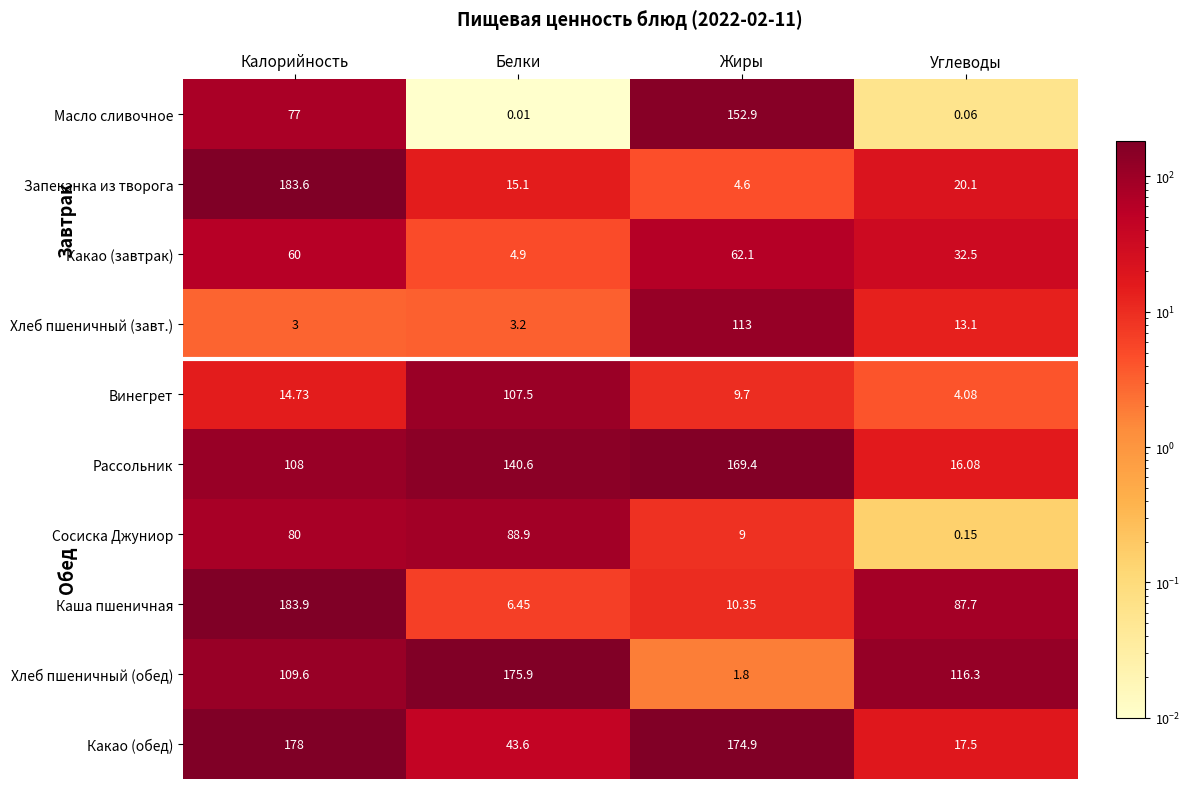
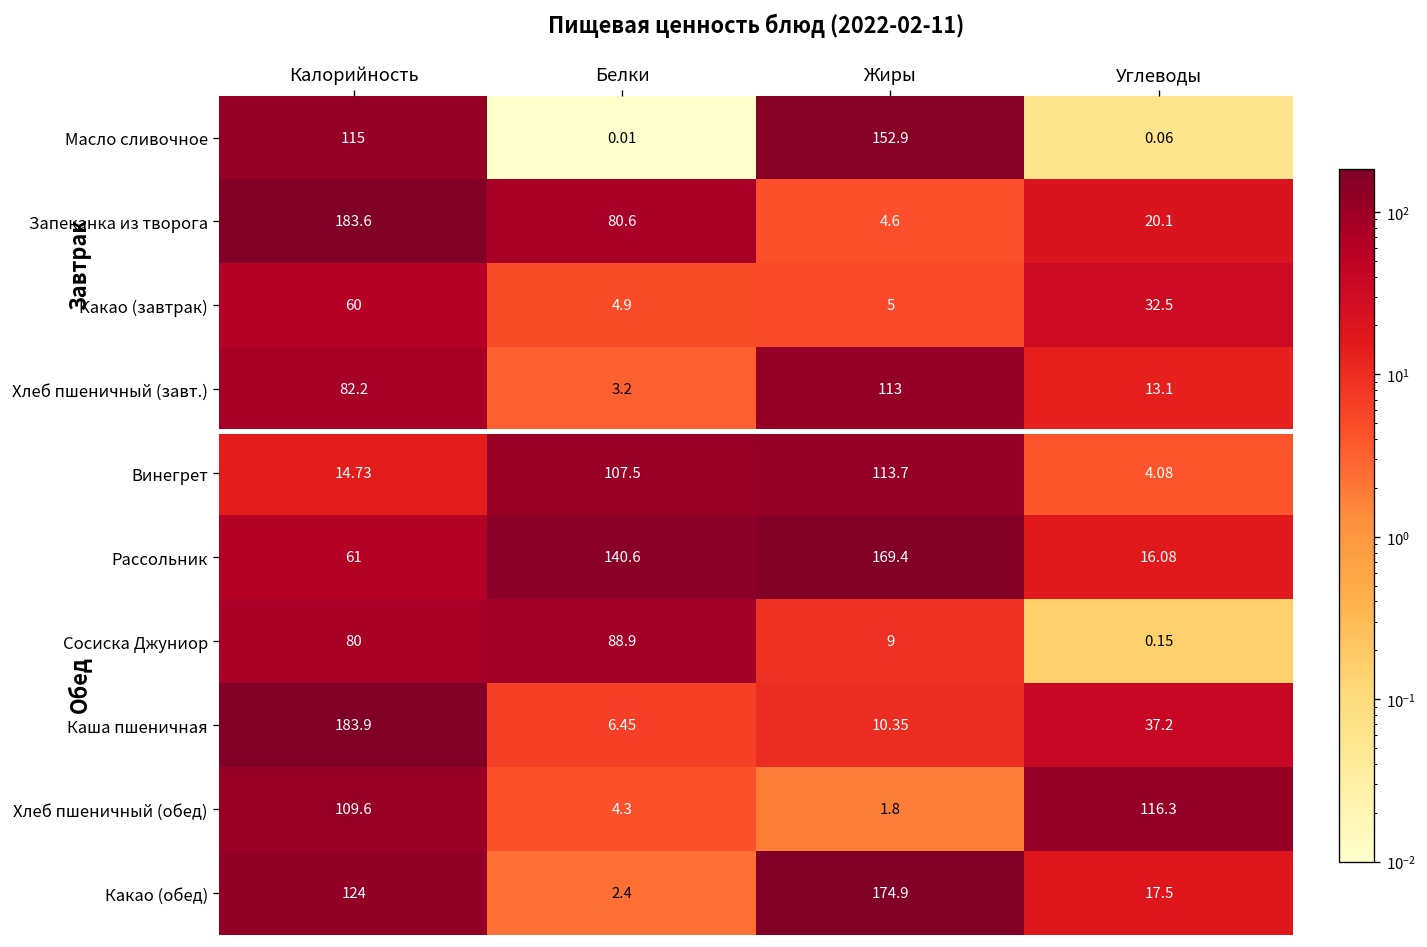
Масло сливочное, Калорийность: 77 -> 115
Запеканка из творога, Белки: 15.1 -> 80.6
Какао (завтрак), Жиры: 62.1 -> 5
Хлеб пшеничный (завт.), Калорийность: 3 -> 82.2
Винегрет, Жиры: 9.7 -> 113.7
Рассольник, Калорийность: 108 -> 61
Каша пшеничная, Углеводы: 87.7 -> 37.2
Хлеб пшеничный (обед), Белки: 175.9 -> 4.3
Какао (обед), Калорийность: 178 -> 124
Какао (обед), Белки: 43.6 -> 2.4
